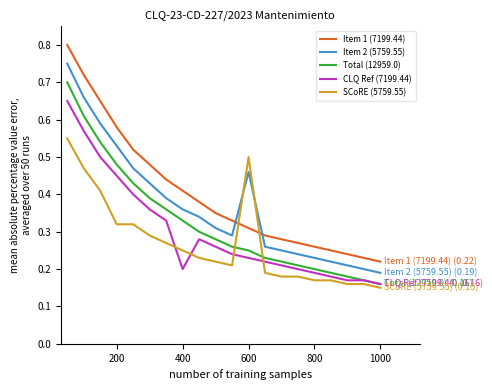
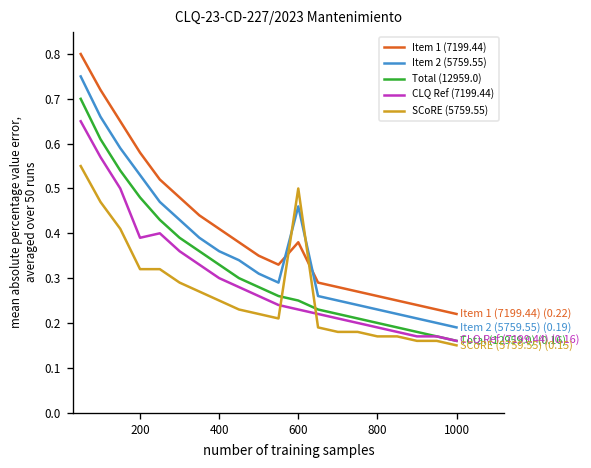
CLQ Ref (7199.44), 200: 0.45 -> 0.39
CLQ Ref (7199.44), 400: 0.2 -> 0.3
Item 1 (7199.44), 600: 0.31 -> 0.38
